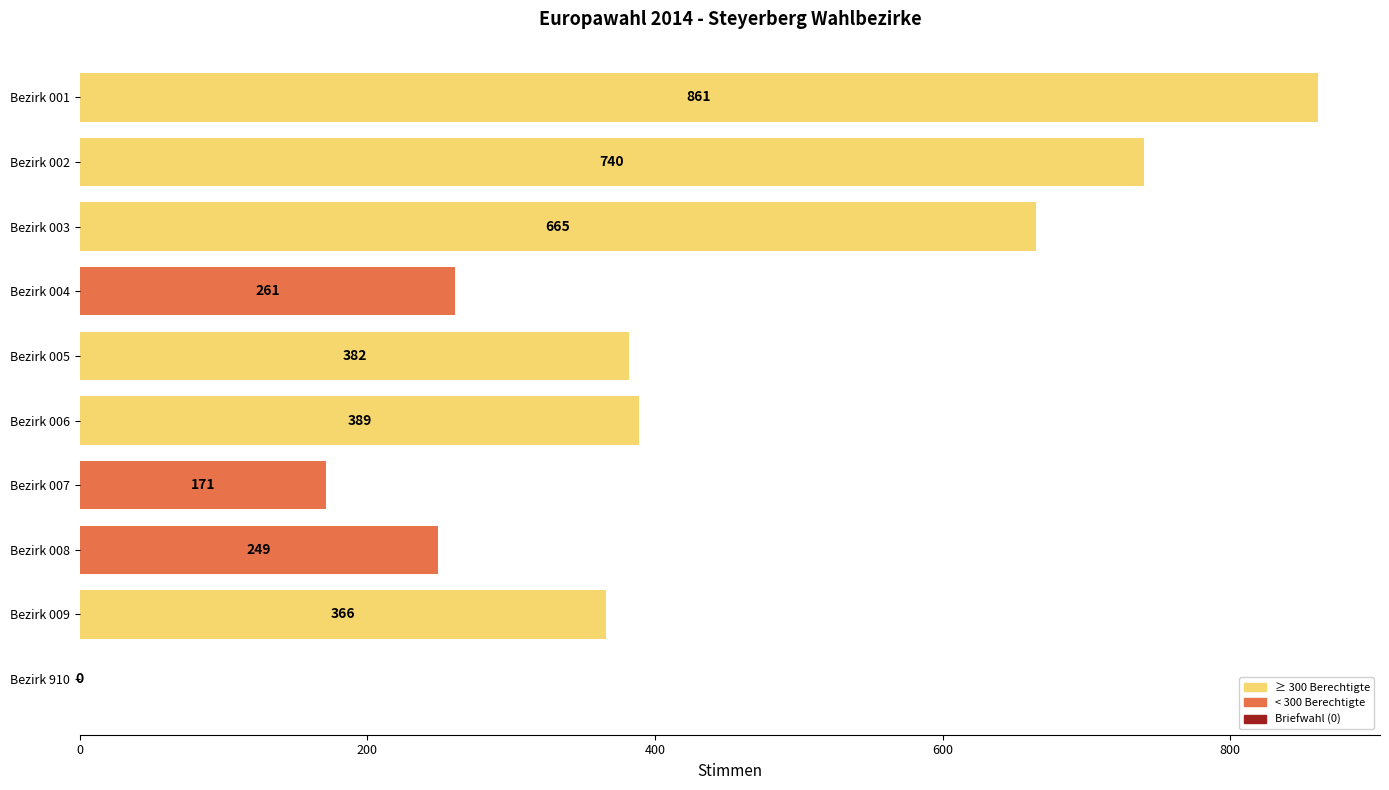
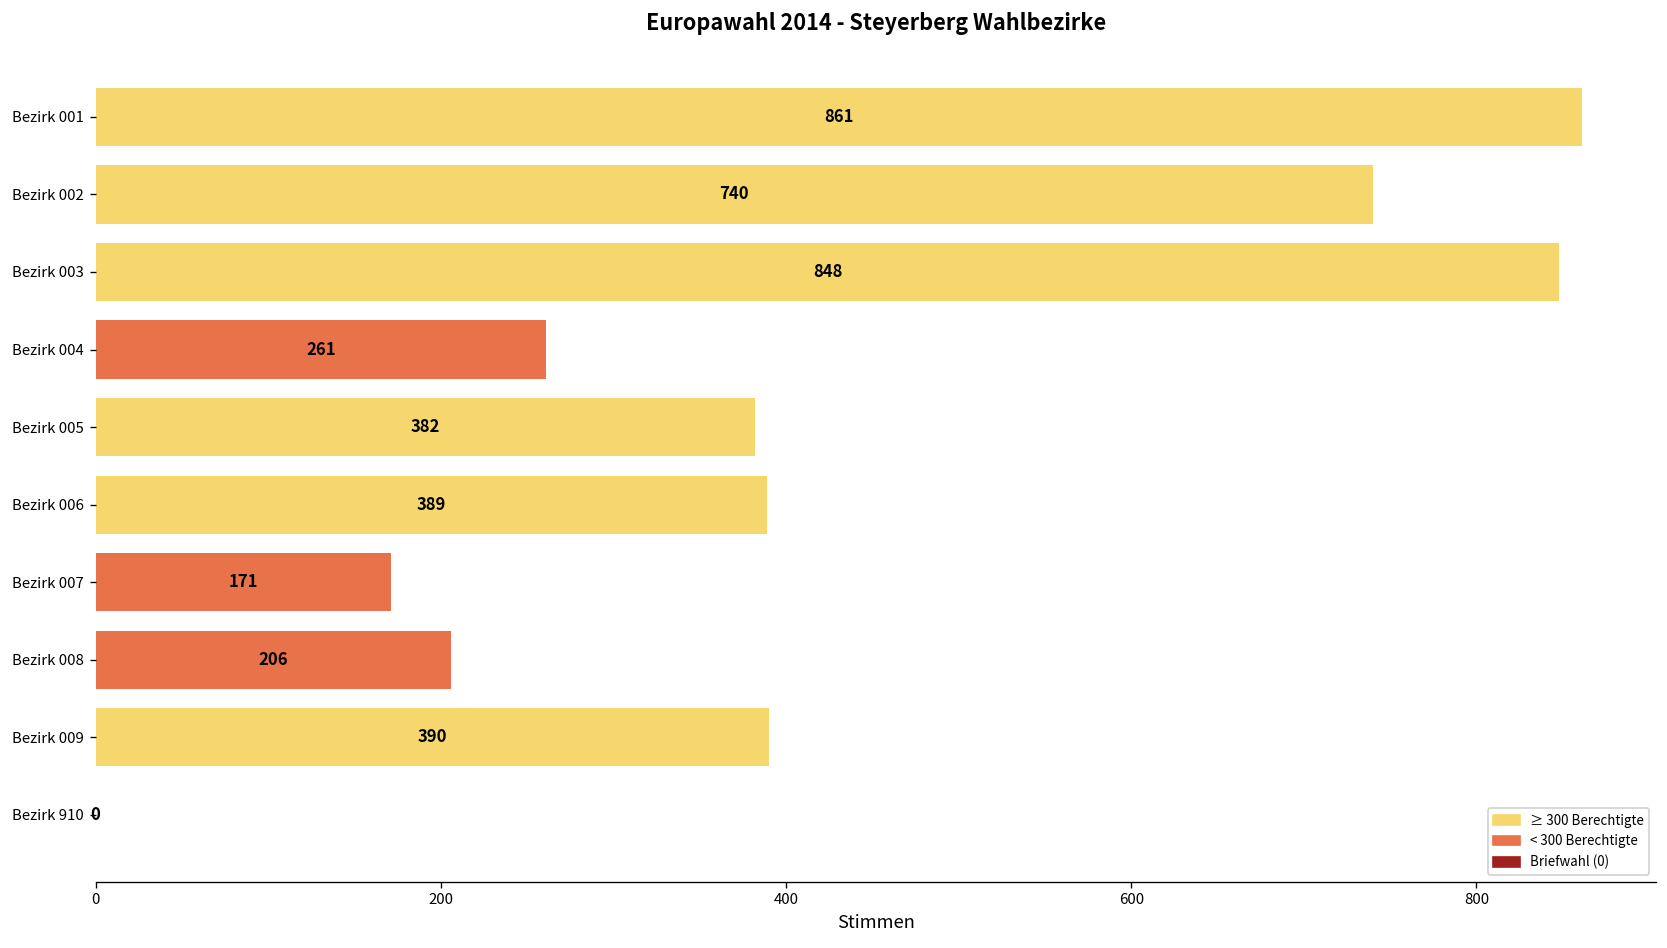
Bezirk 003: 665 -> 848
Bezirk 008: 249 -> 206
Bezirk 009: 366 -> 390
